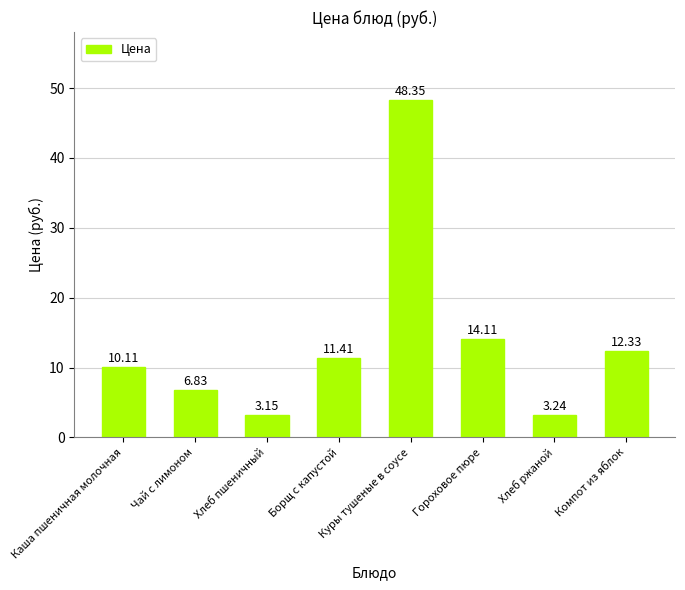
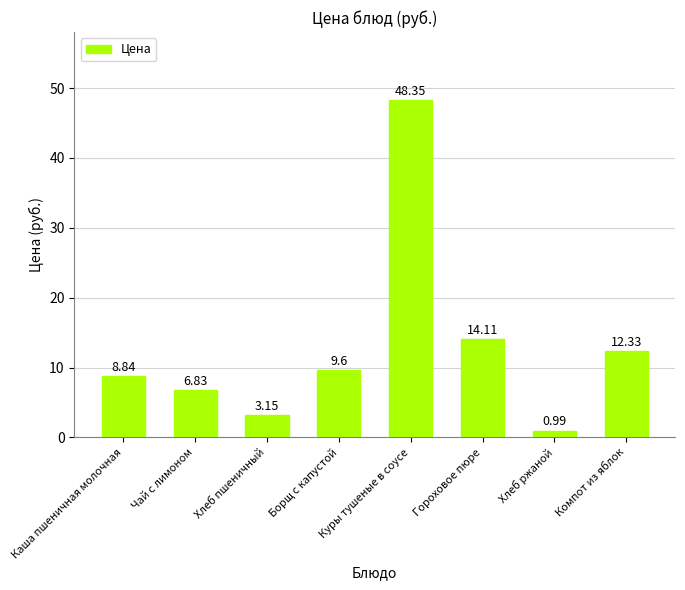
Каша пшеничная молочная: 10.11 -> 8.84
Борщ с капустой: 11.41 -> 9.6
Хлеб ржаной: 3.24 -> 0.99
